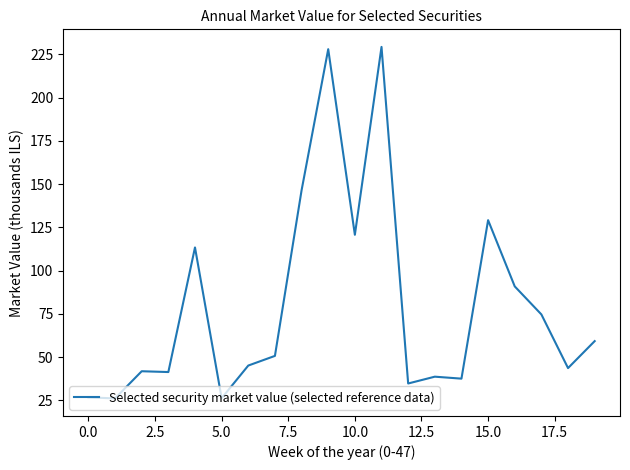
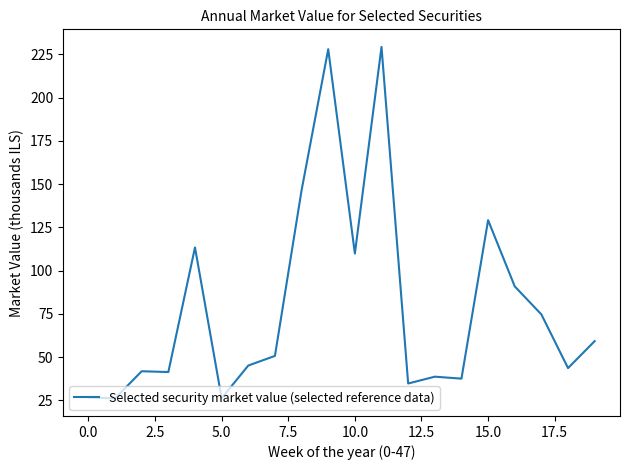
10.0: 121 -> 110
